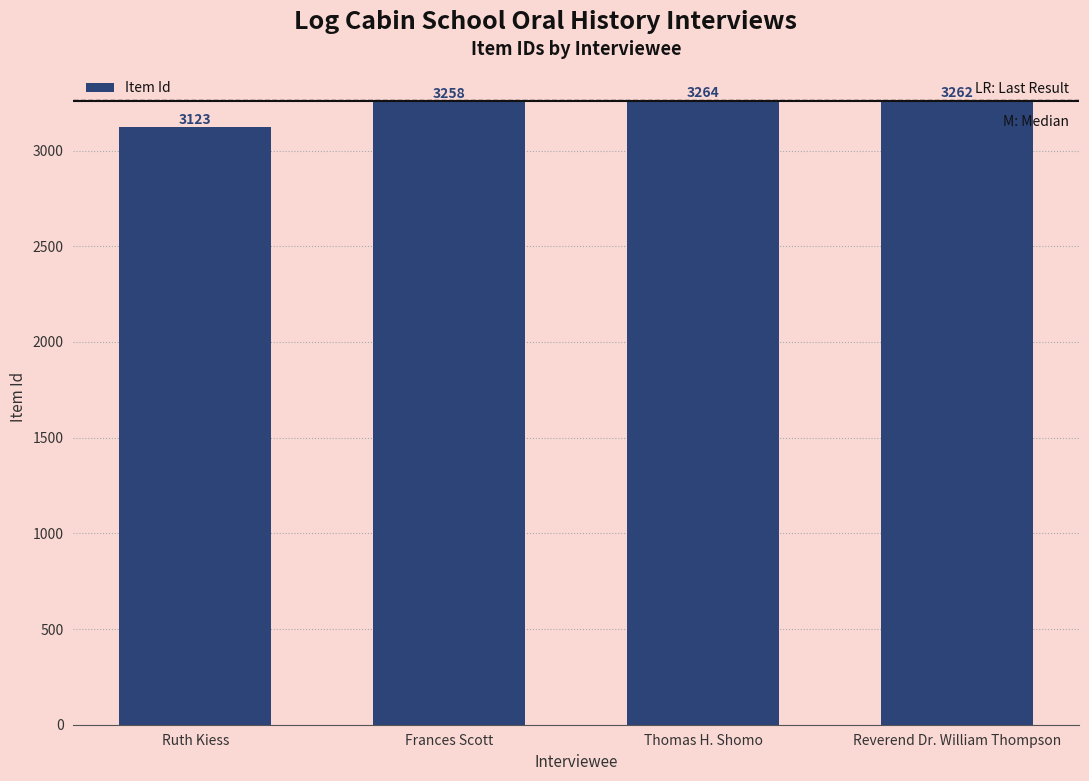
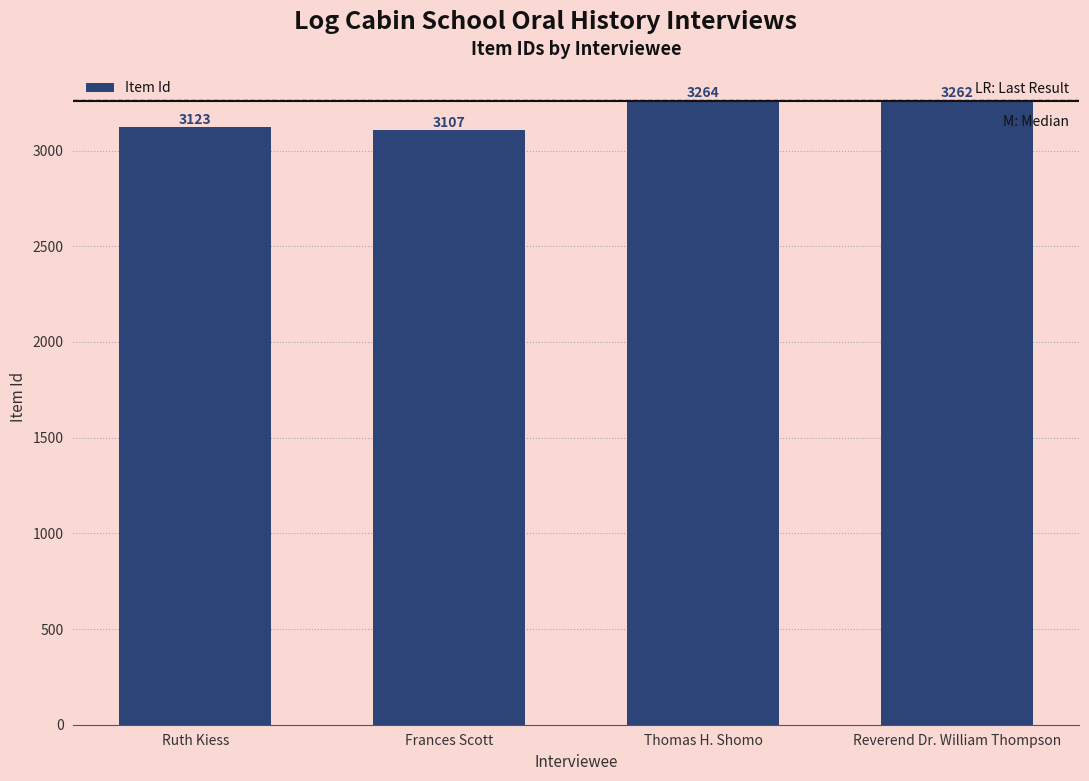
Frances Scott: 3258 -> 3107
